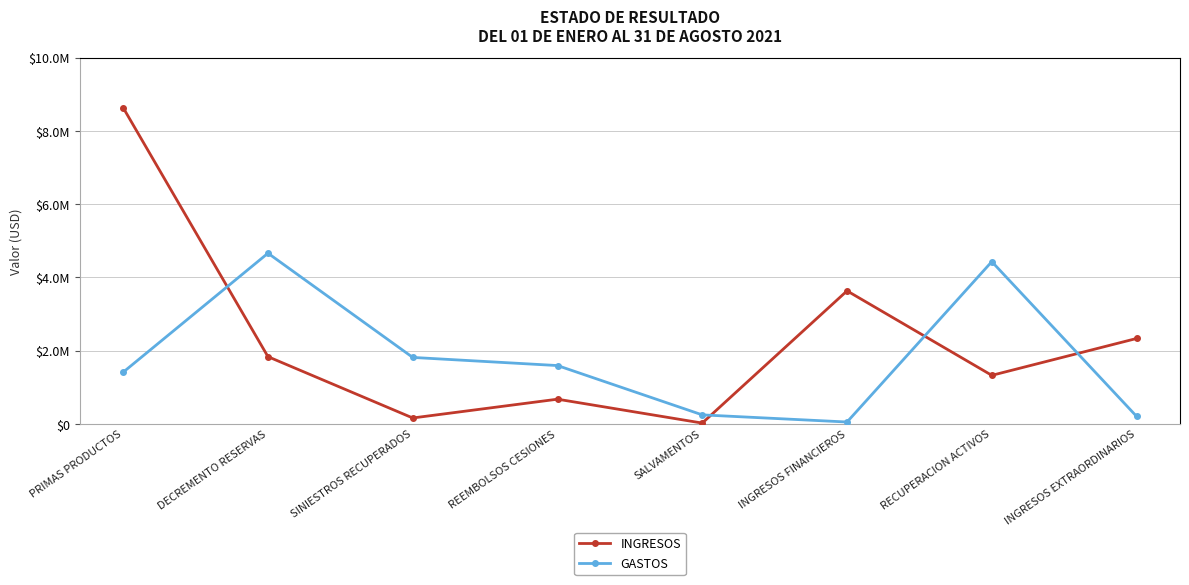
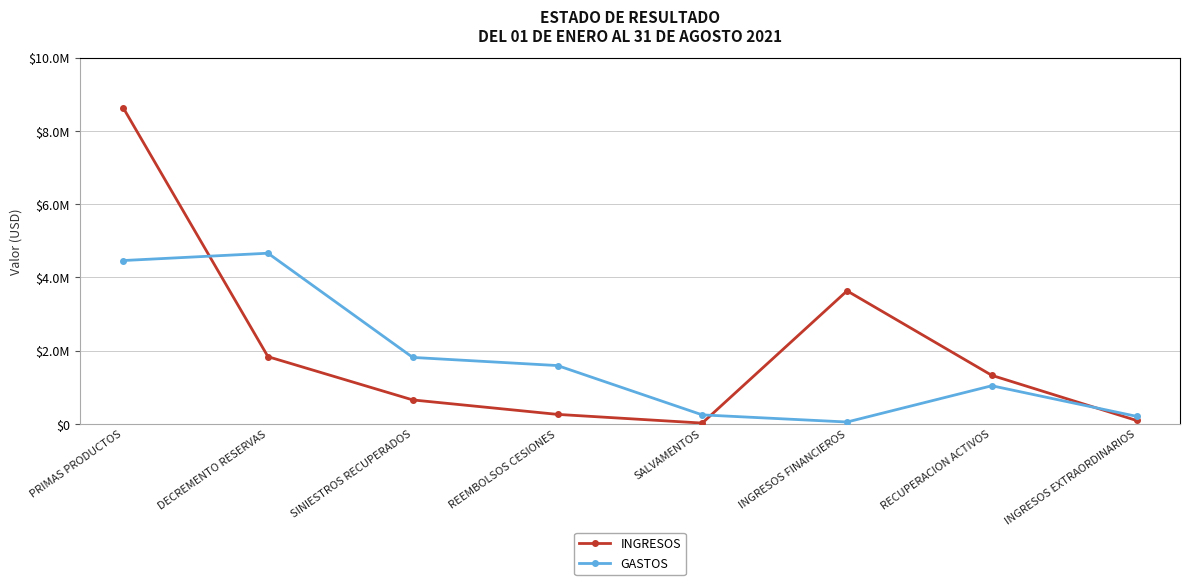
GASTOS, PRIMAS PRODUCTOS: $1400000 -> $4500000
INGRESOS, SINIESTROS RECUPERADOS: $200000 -> $700000
INGRESOS, REEMBOLSOS CESIONES: $700000 -> $300000
GASTOS, RECUPERACION ACTIVOS: $4400000 -> $1000000
INGRESOS, INGRESOS EXTRAORDINARIOS: $2300000 -> $100000
